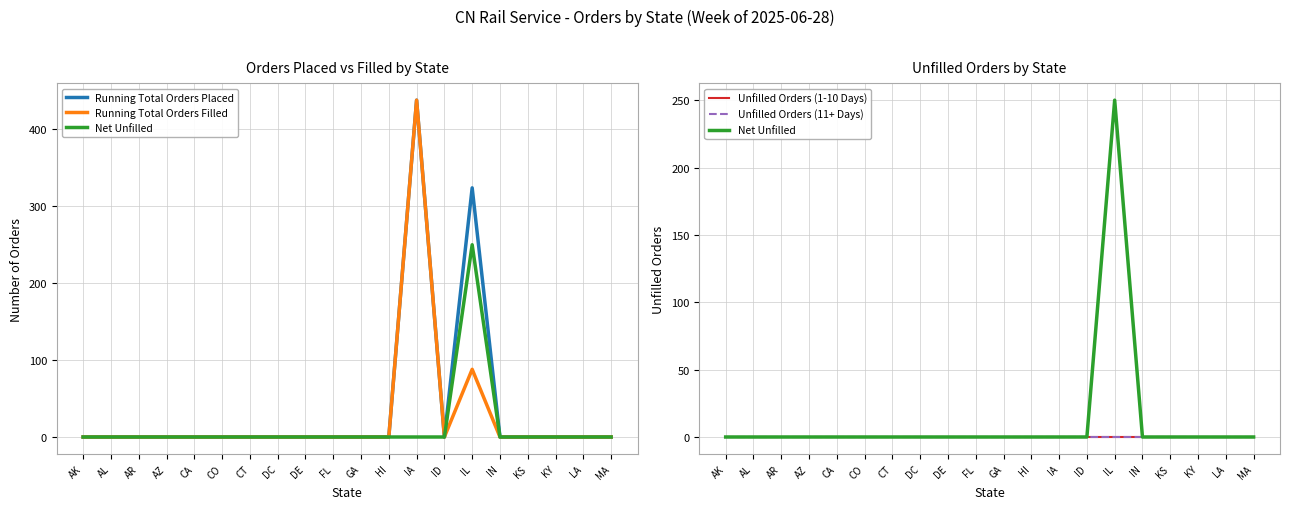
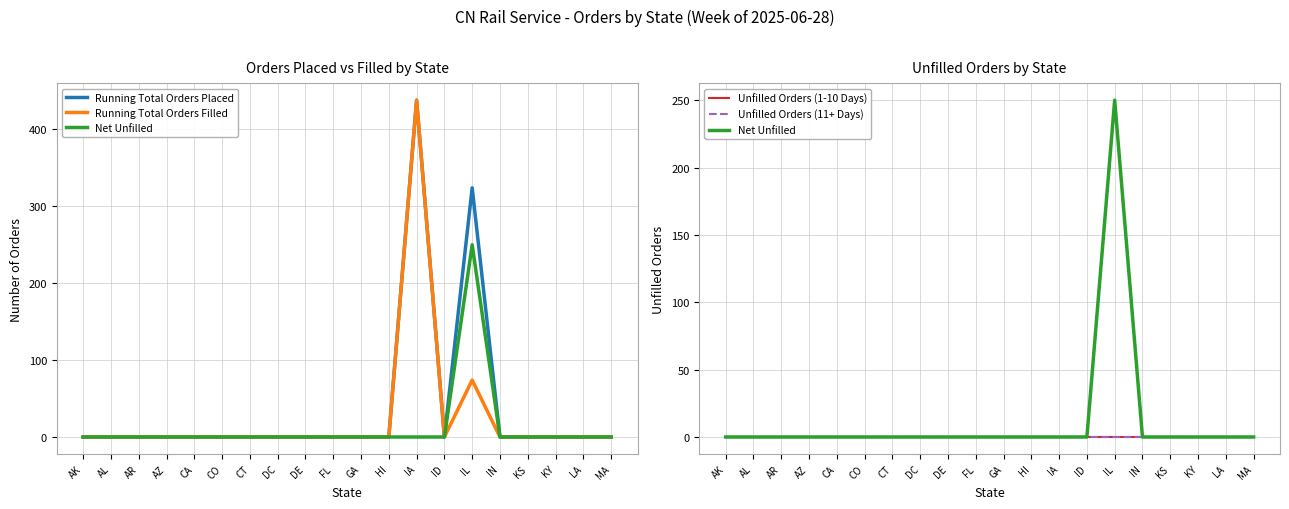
Orders Placed vs Filled by State, Running Total Orders Filled, IL: 90 -> 70
